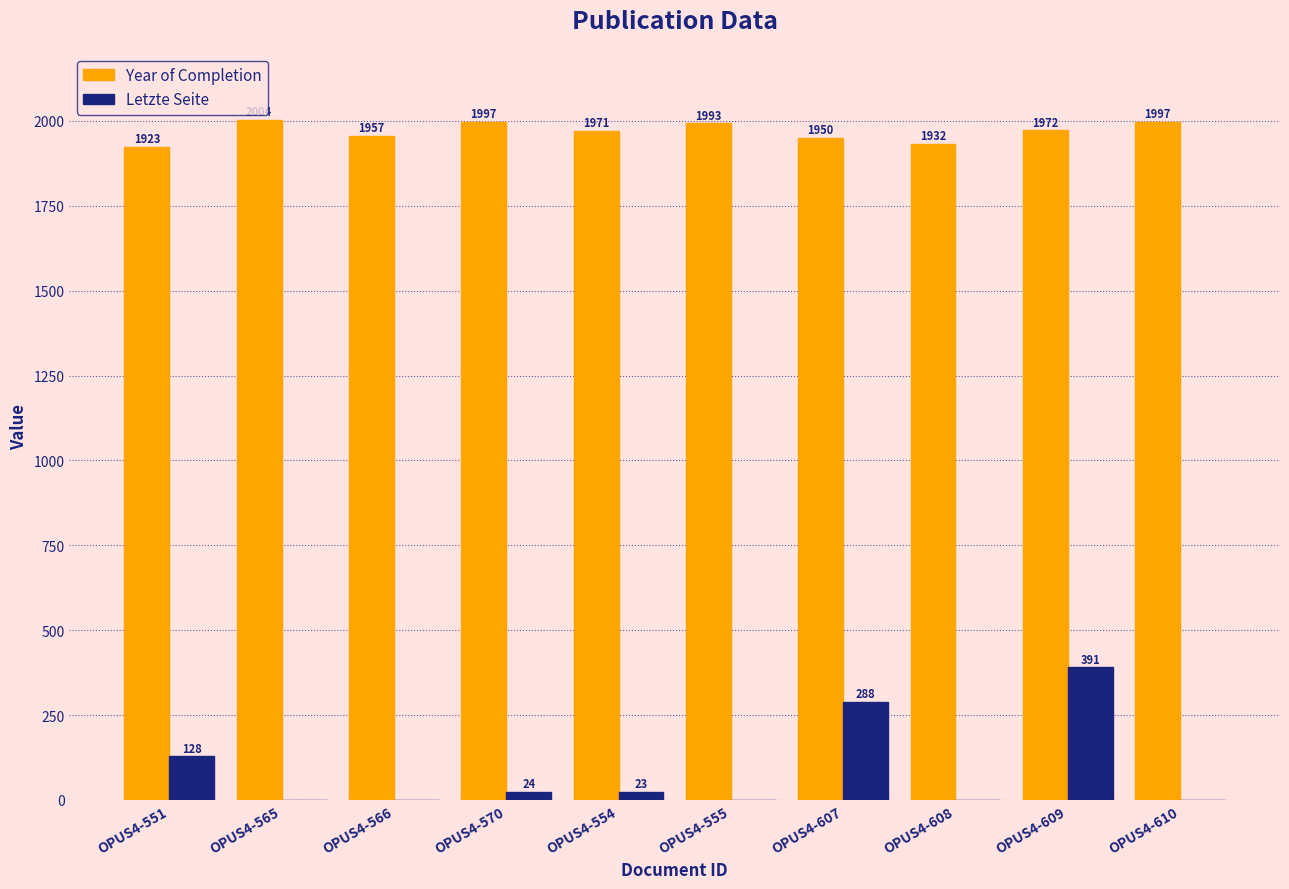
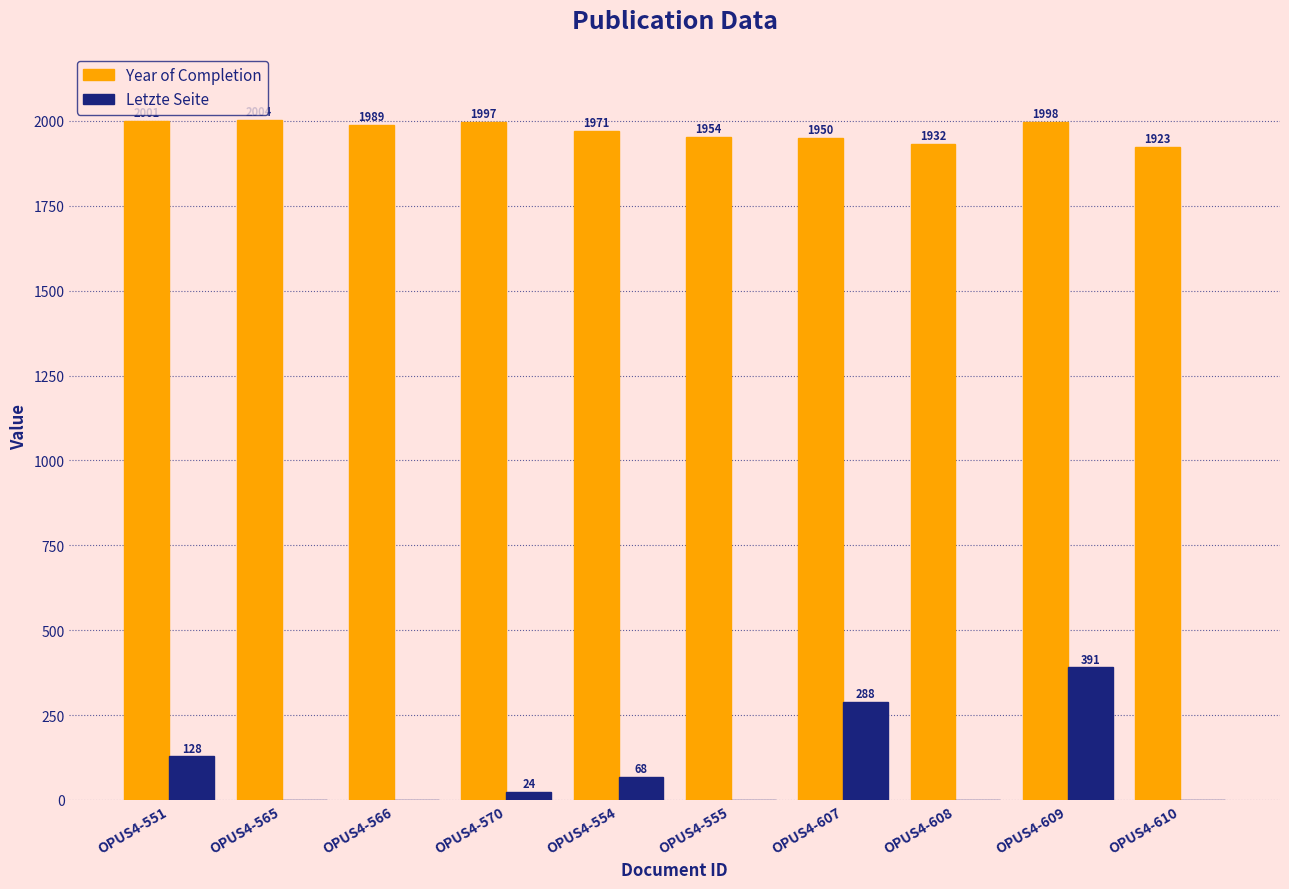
Year of Completion, OPUS4-551: 1920 -> 2000
Year of Completion, OPUS4-566: 1957 -> 1989
Letzte Seite, OPUS4-554: 23 -> 68
Year of Completion, OPUS4-555: 1993 -> 1954
Year of Completion, OPUS4-609: 1972 -> 1998
Year of Completion, OPUS4-610: 1997 -> 1923
